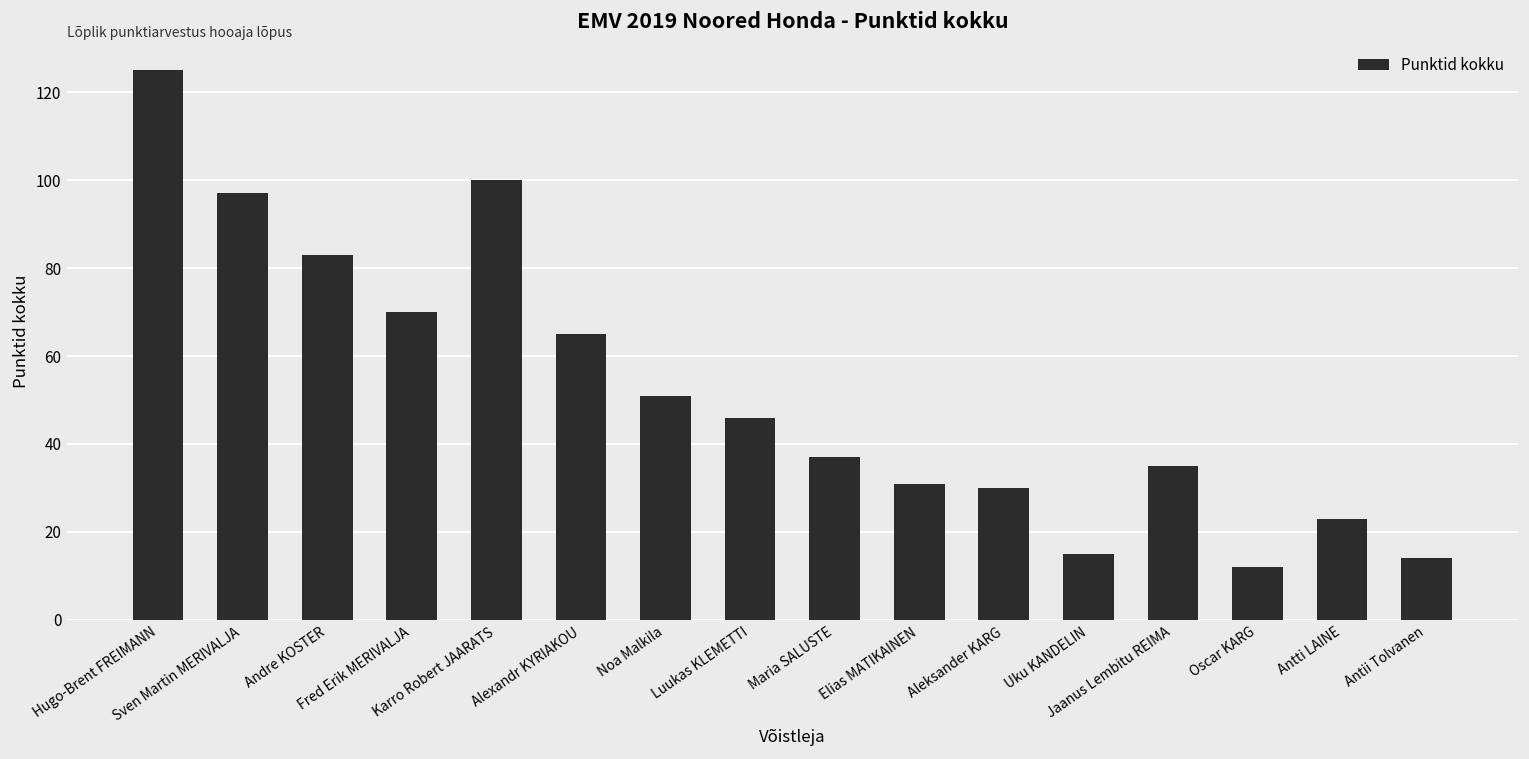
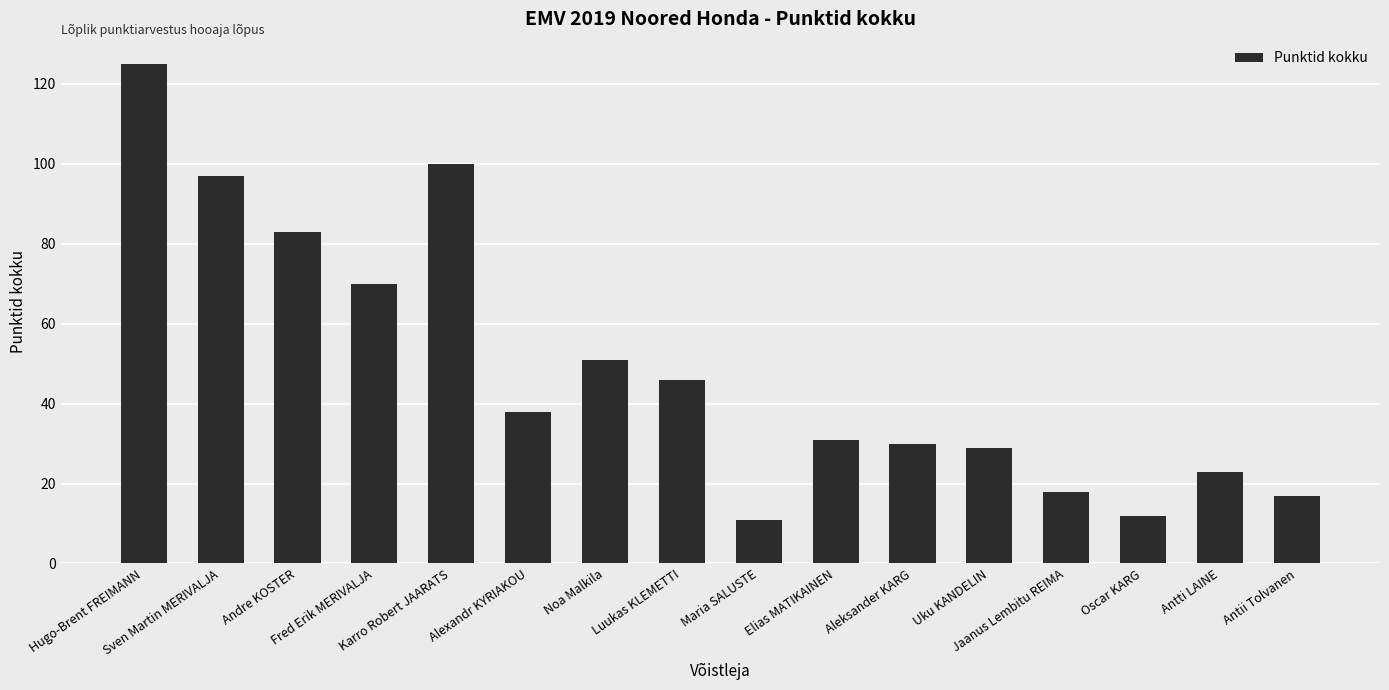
Alexandr KYRIAKOU: 65 -> 38
Maria SALUSTE: 37 -> 11
Uku KANDELIN: 15 -> 29
Jaanus Lembitu REIMA: 35 -> 18
Antii Tolvanen: 14 -> 17
